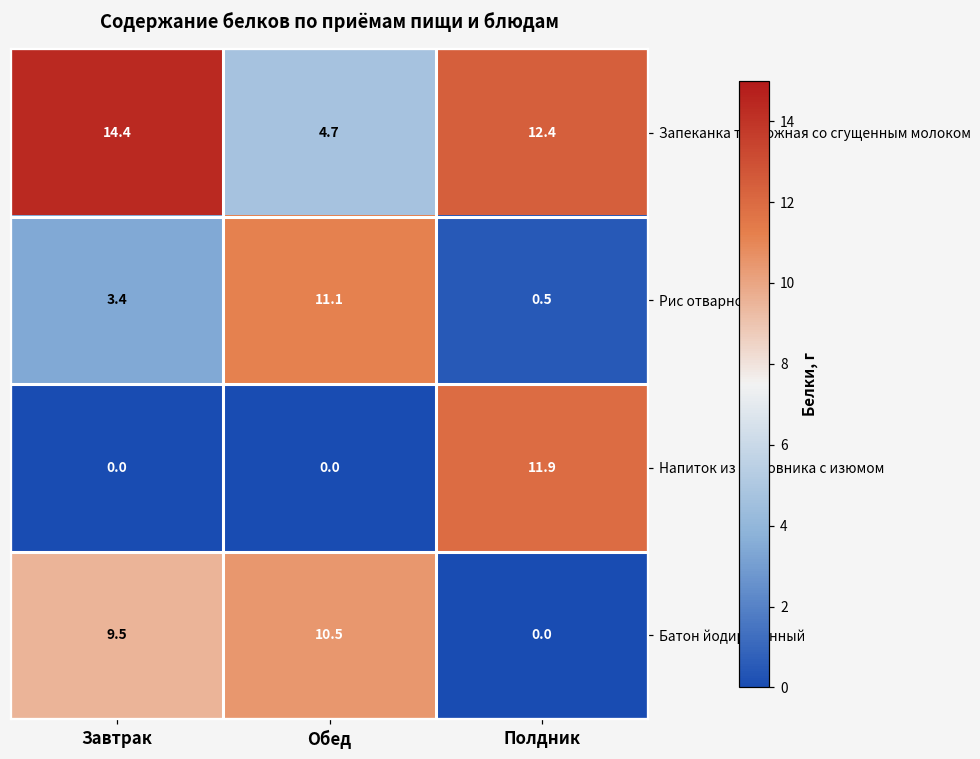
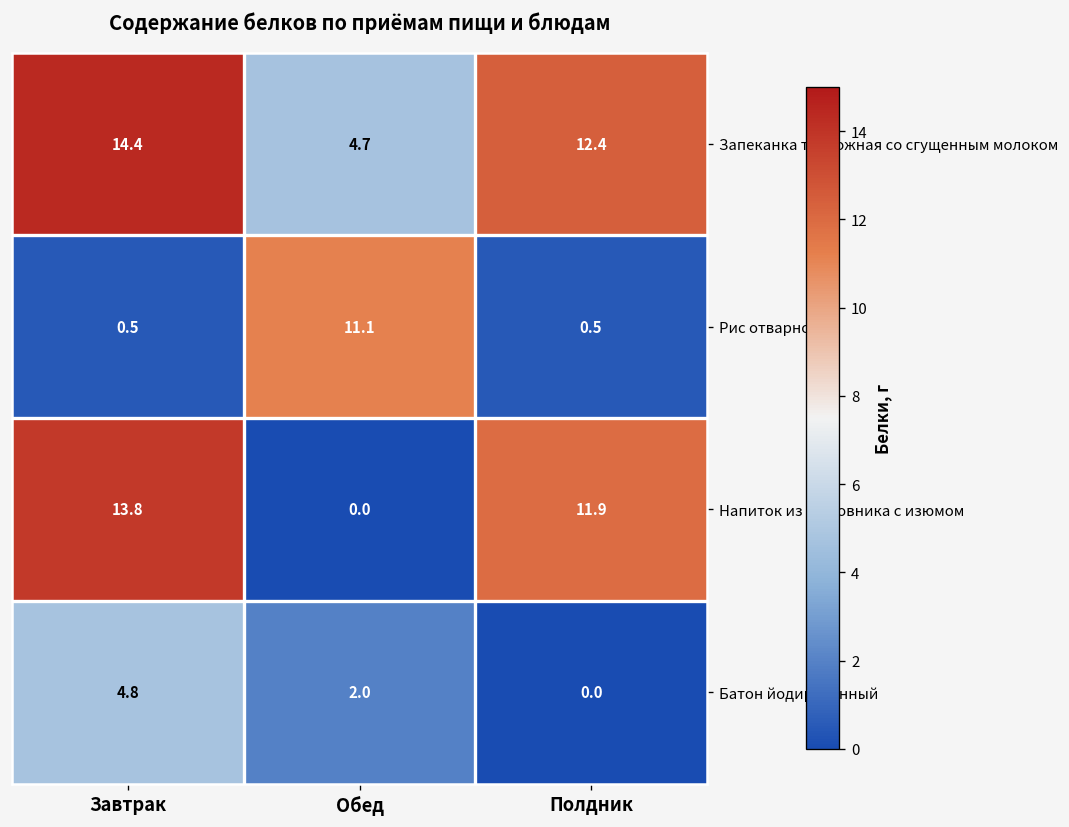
Рис отварной, Завтрак: 3.4 -> 0.5
Напиток из шиповника с изюмом, Завтрак: 0.0 -> 13.8
Батон йодированный, Завтрак: 9.5 -> 4.8
Батон йодированный, Обед: 10.5 -> 2.0
